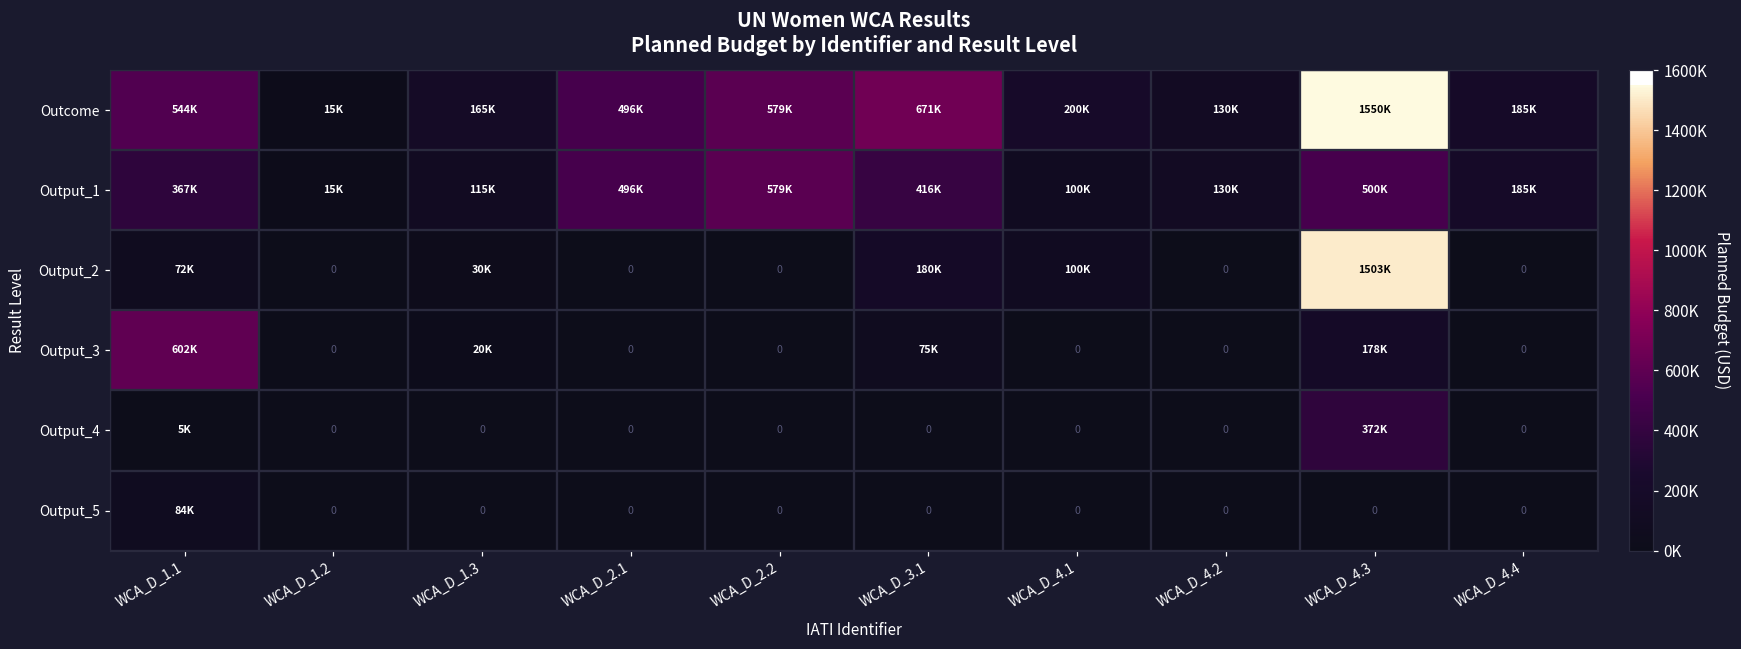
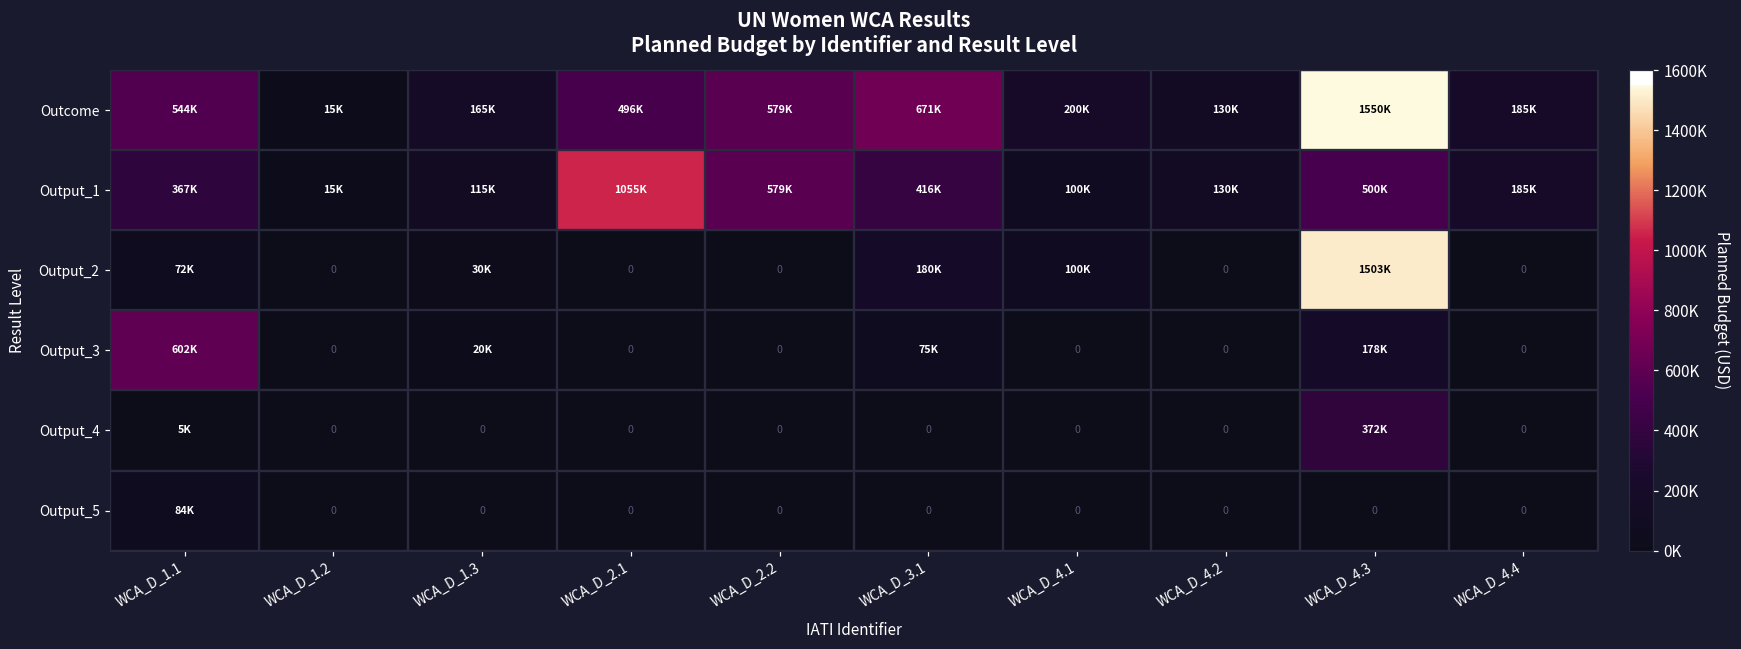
Output_1, WCA_D_2.1: 496K -> 1055K
